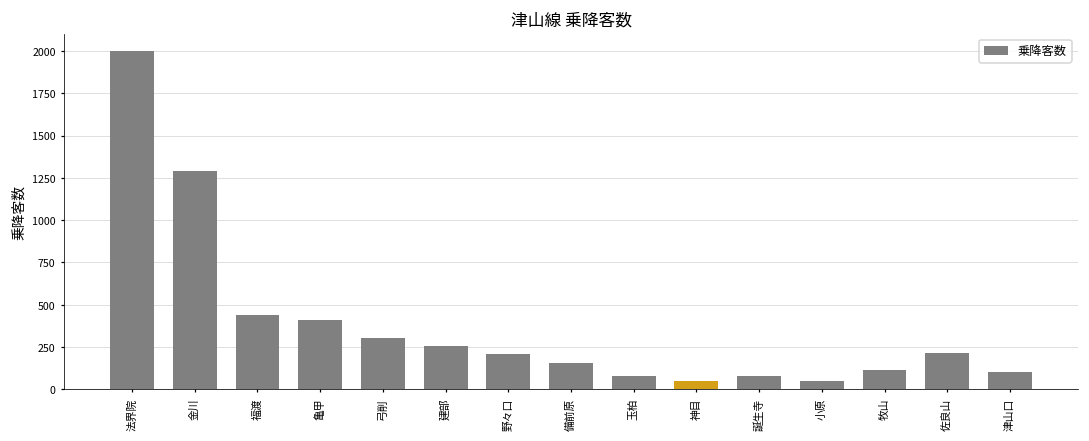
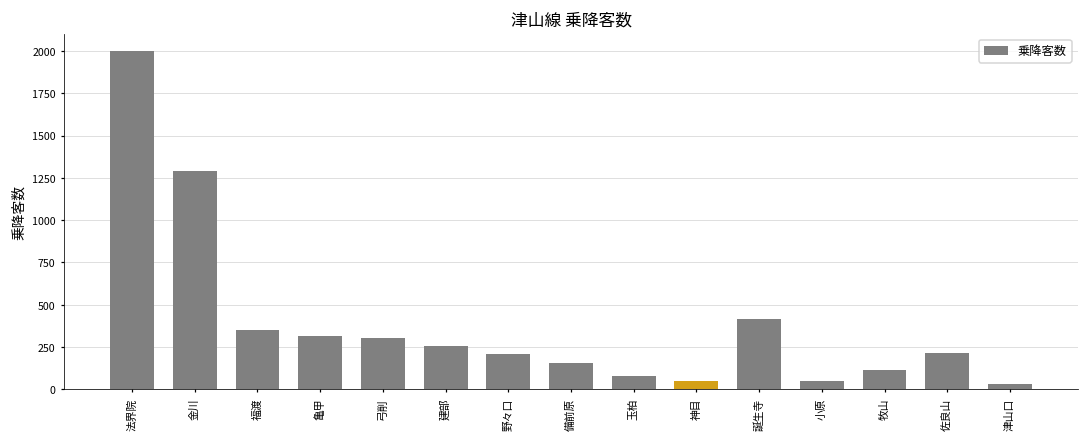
福渡: 440 -> 350
亀甲: 410 -> 320
誕生寺: 80 -> 420
津山口: 100 -> 30
